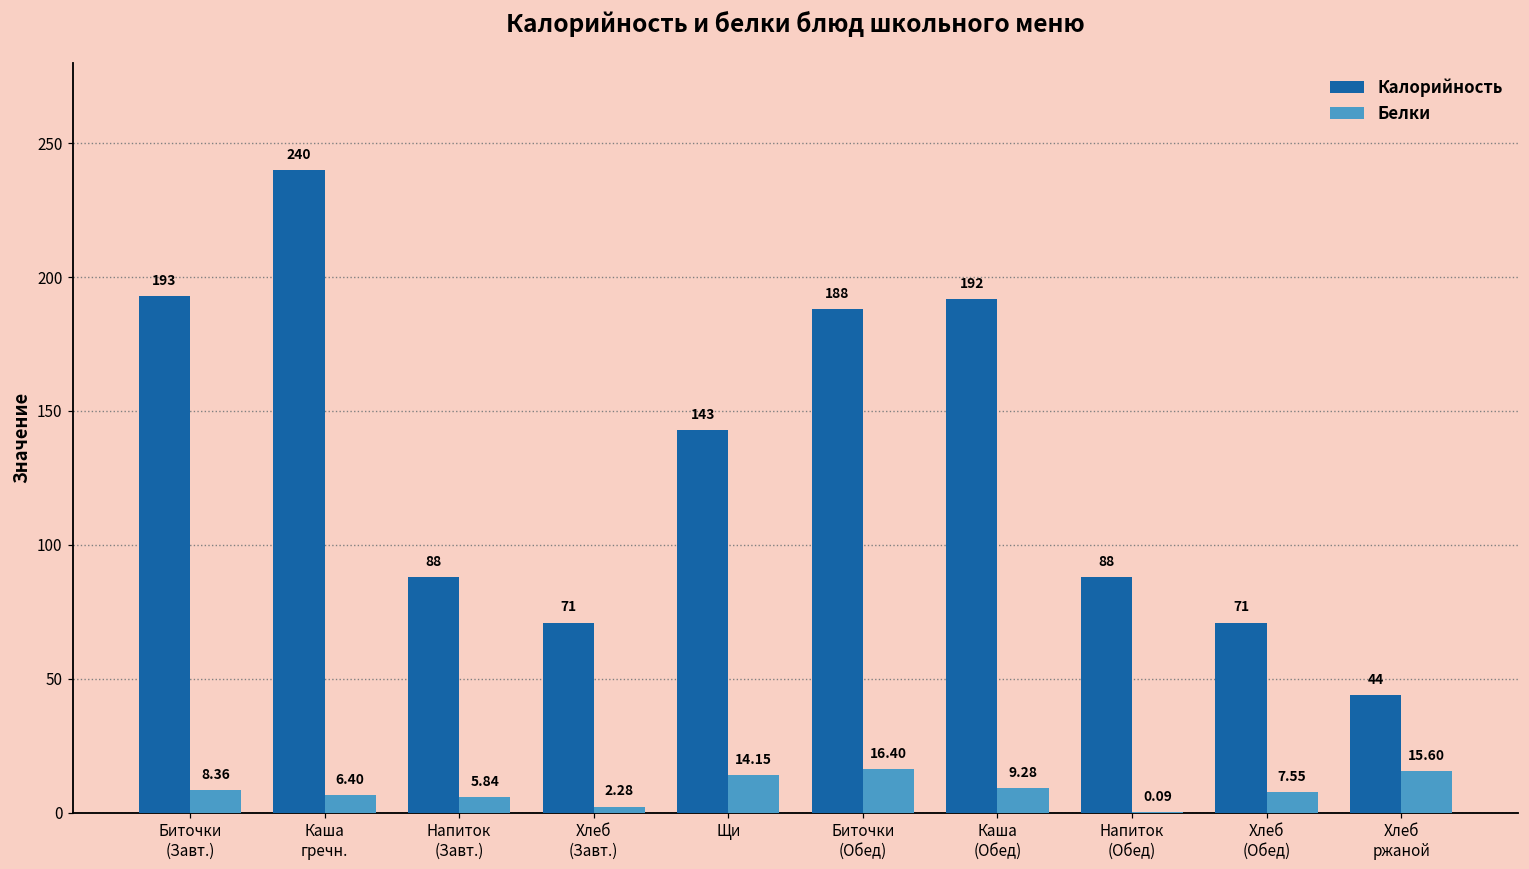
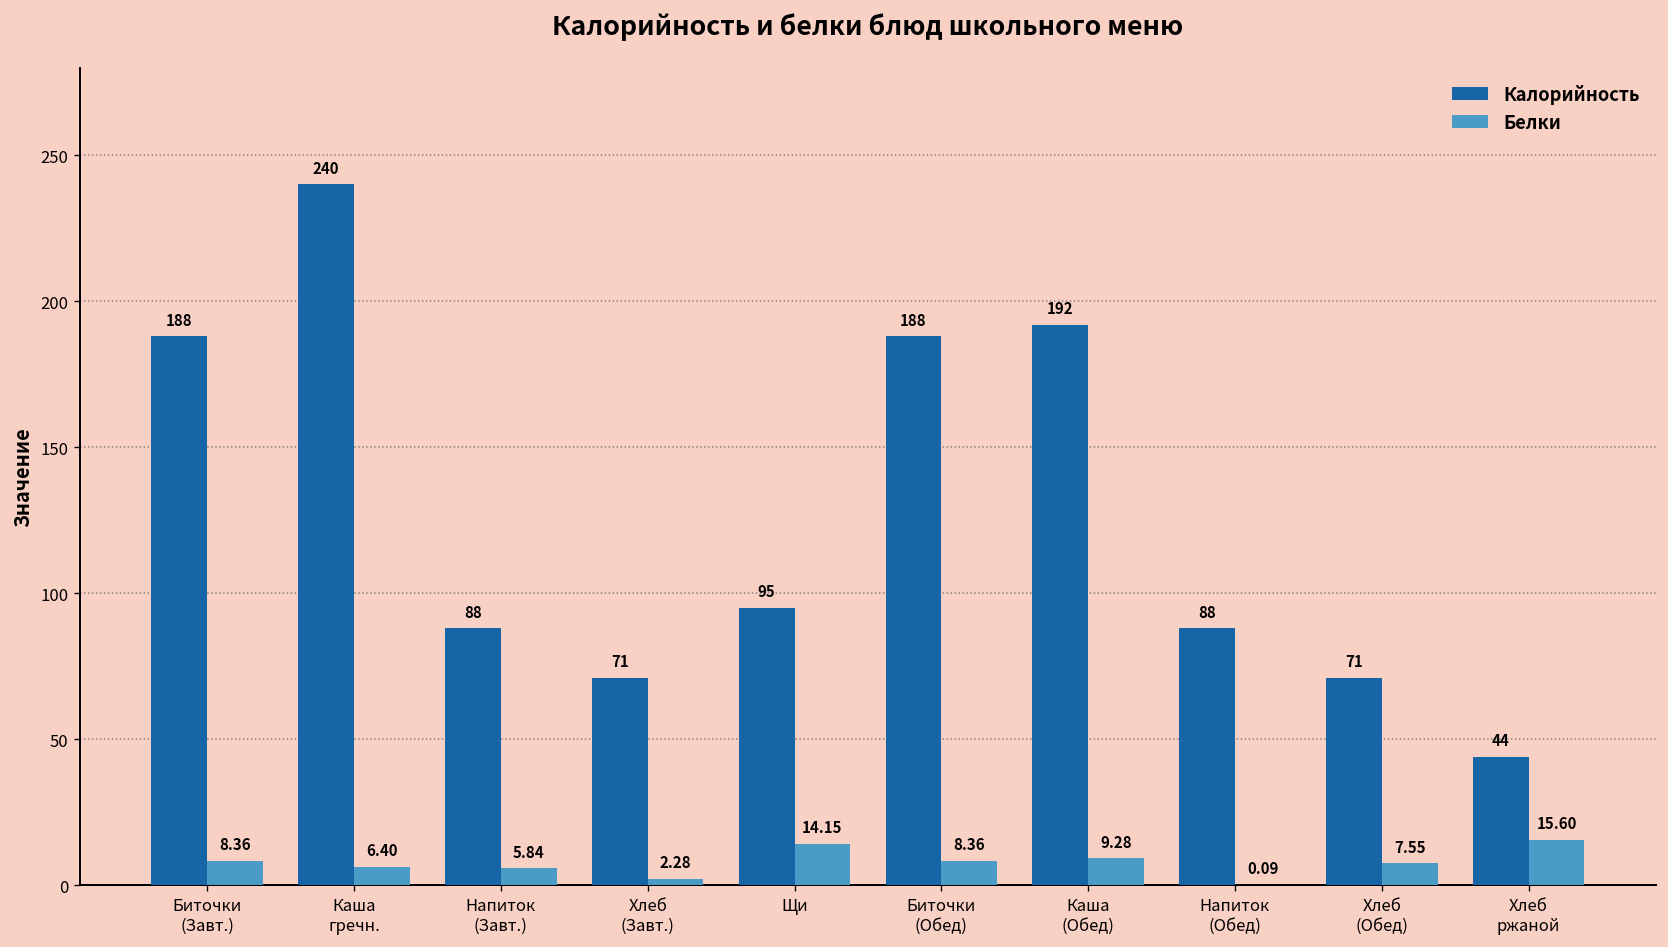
Калорийность, Биточки (Завт.): 193 -> 188
Калорийность, Щи: 143 -> 95
Белки, Биточки (Обед): 16.40 -> 8.36
